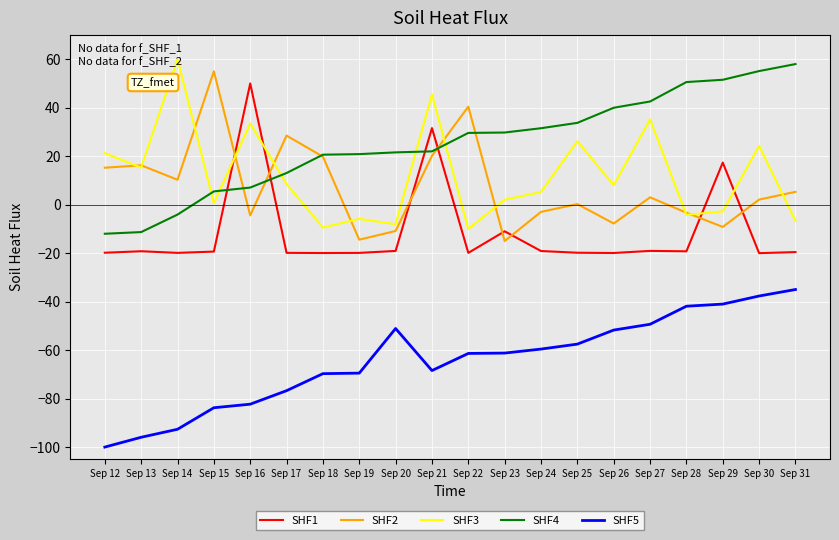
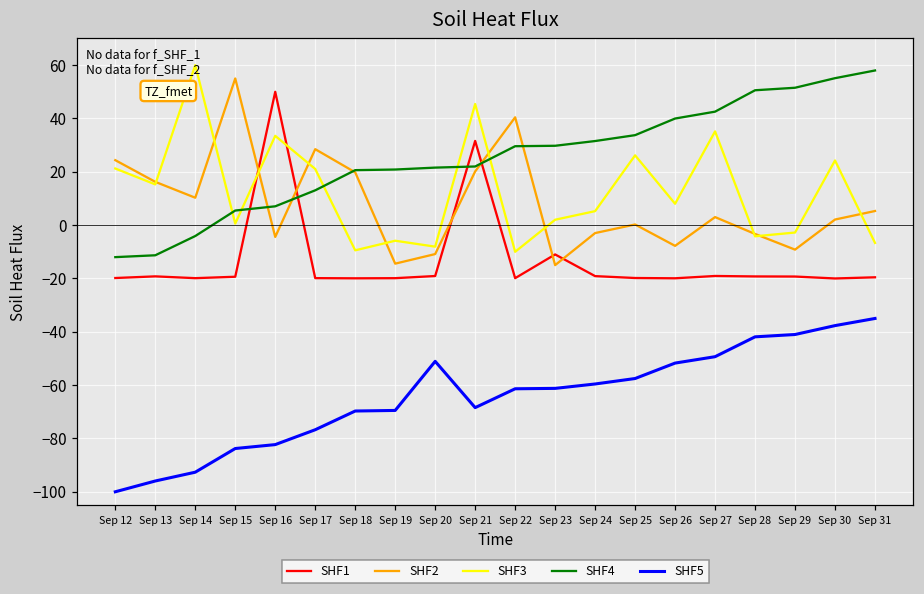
SHF2, Sep 12: 15 -> 24
SHF3, Sep 17: 9 -> 21
SHF1, Sep 29: 17 -> -19
